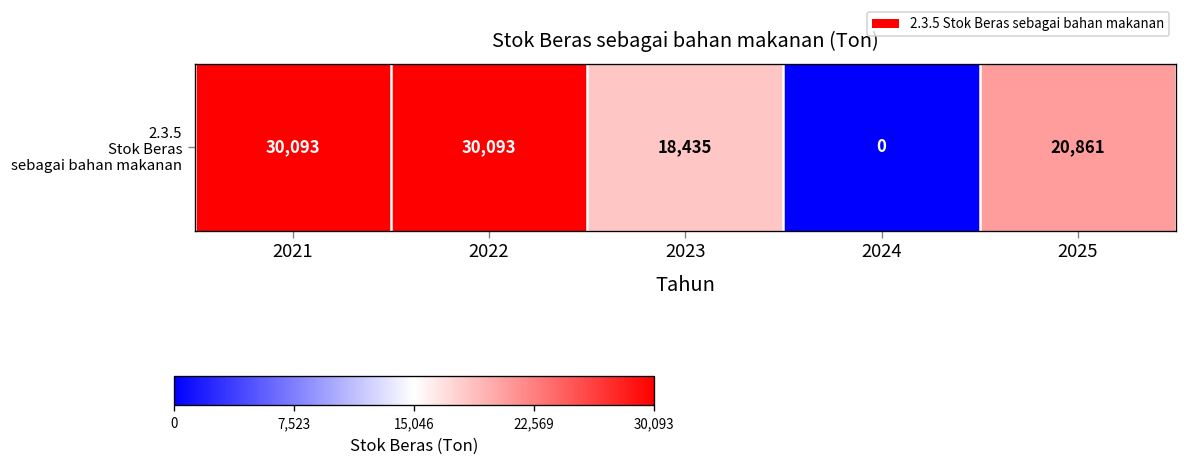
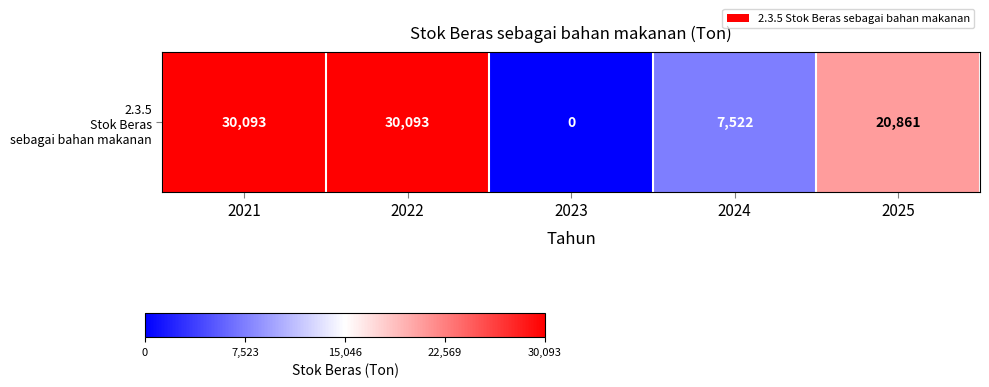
2.3.5 Stok Beras sebagai bahan makanan, 2023: 18,435 -> 0
2.3.5 Stok Beras sebagai bahan makanan, 2024: 0 -> 7,522
